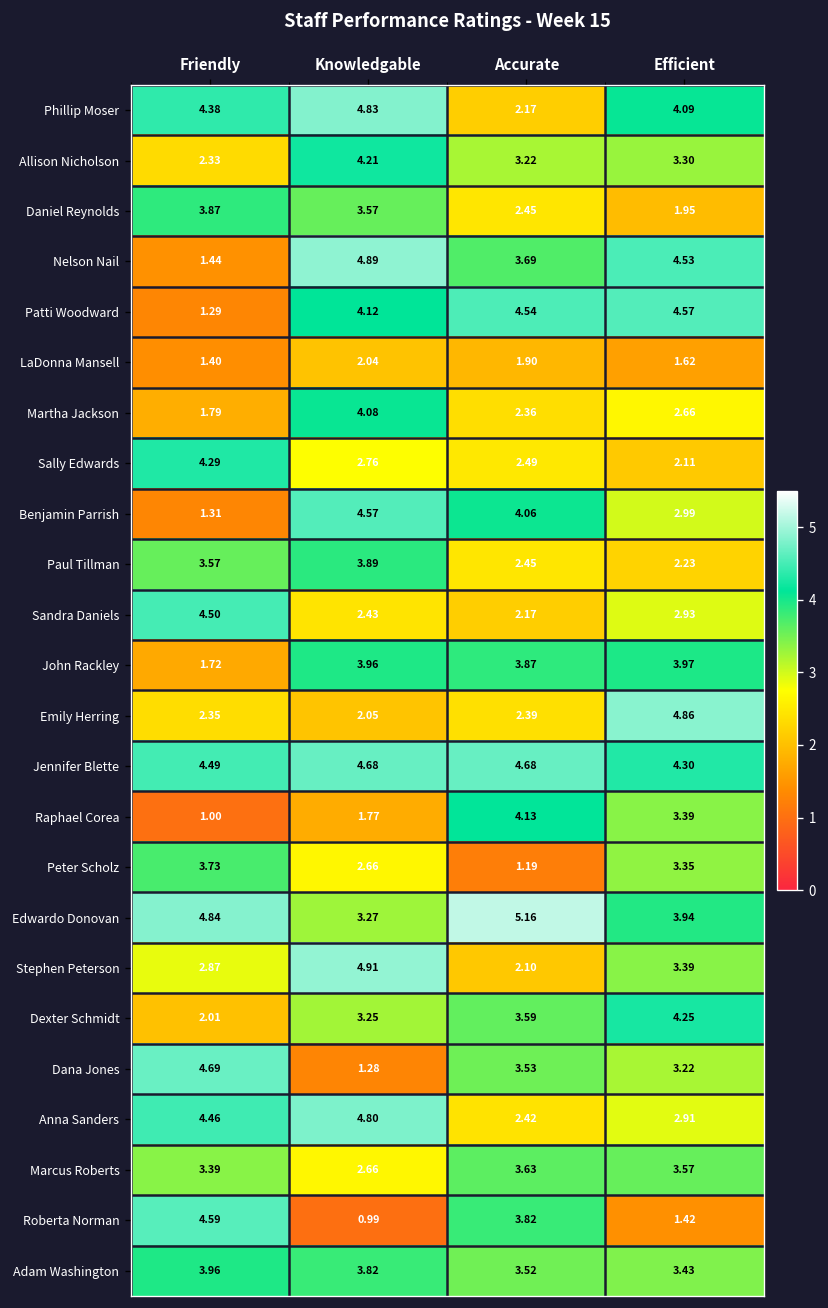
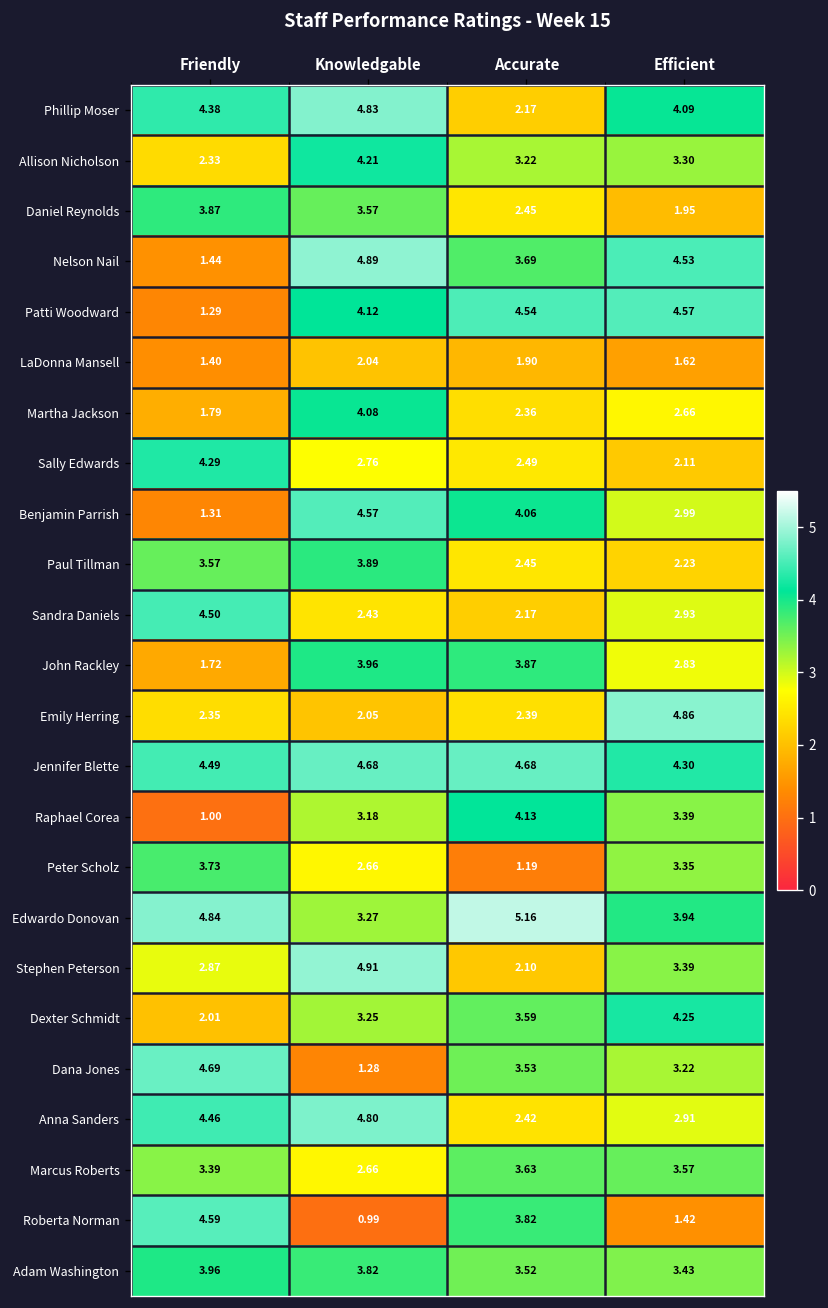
John Rackley, Efficient: 3.97 -> 2.83
Raphael Corea, Knowledgable: 1.77 -> 3.18
